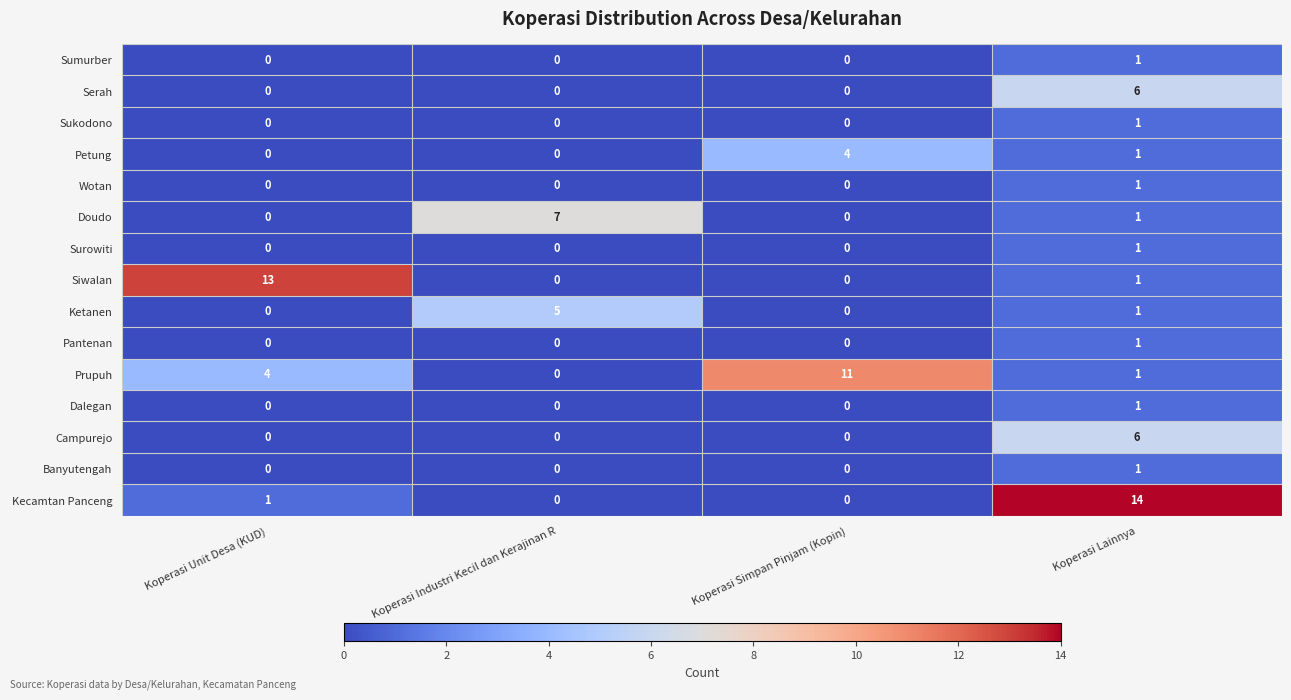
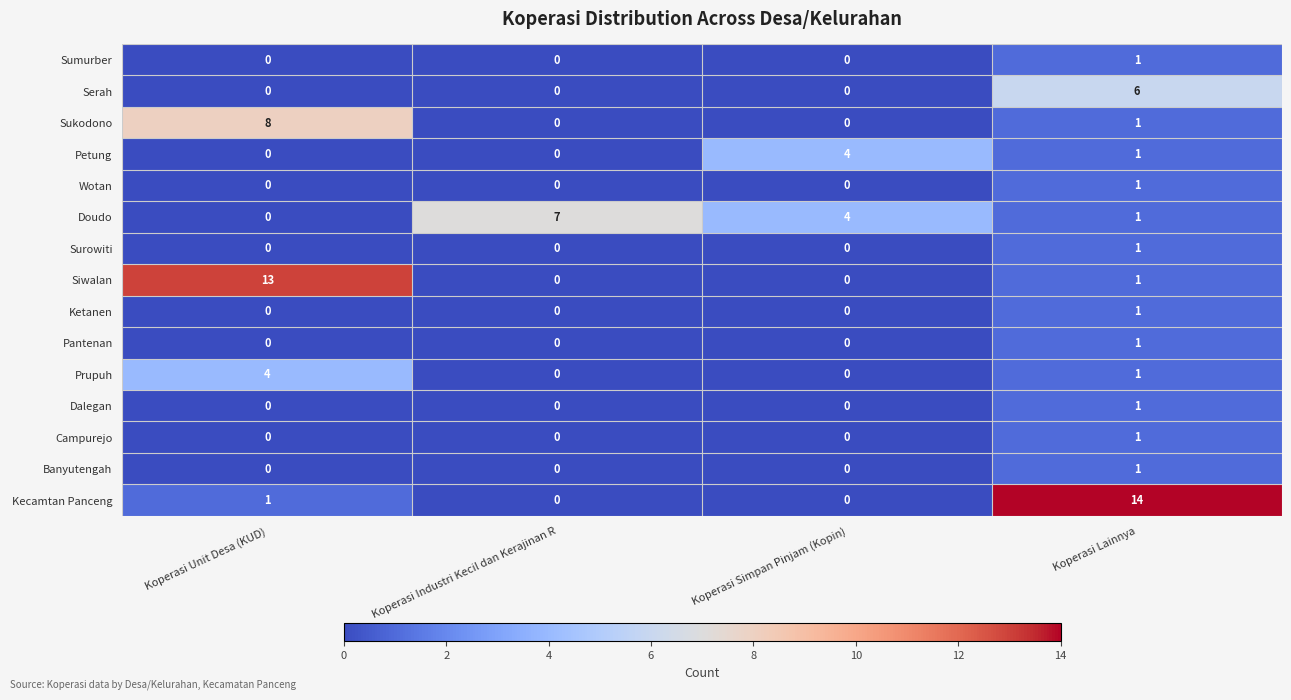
Sukodono, Koperasi Unit Desa (KUD): 0 -> 8
Doudo, Koperasi Simpan Pinjam (Kopin): 0 -> 4
Ketanen, Koperasi Industri Kecil dan Kerajinan R: 5 -> 0
Prupuh, Koperasi Simpan Pinjam (Kopin): 11 -> 0
Campurejo, Koperasi Lainnya: 6 -> 1
